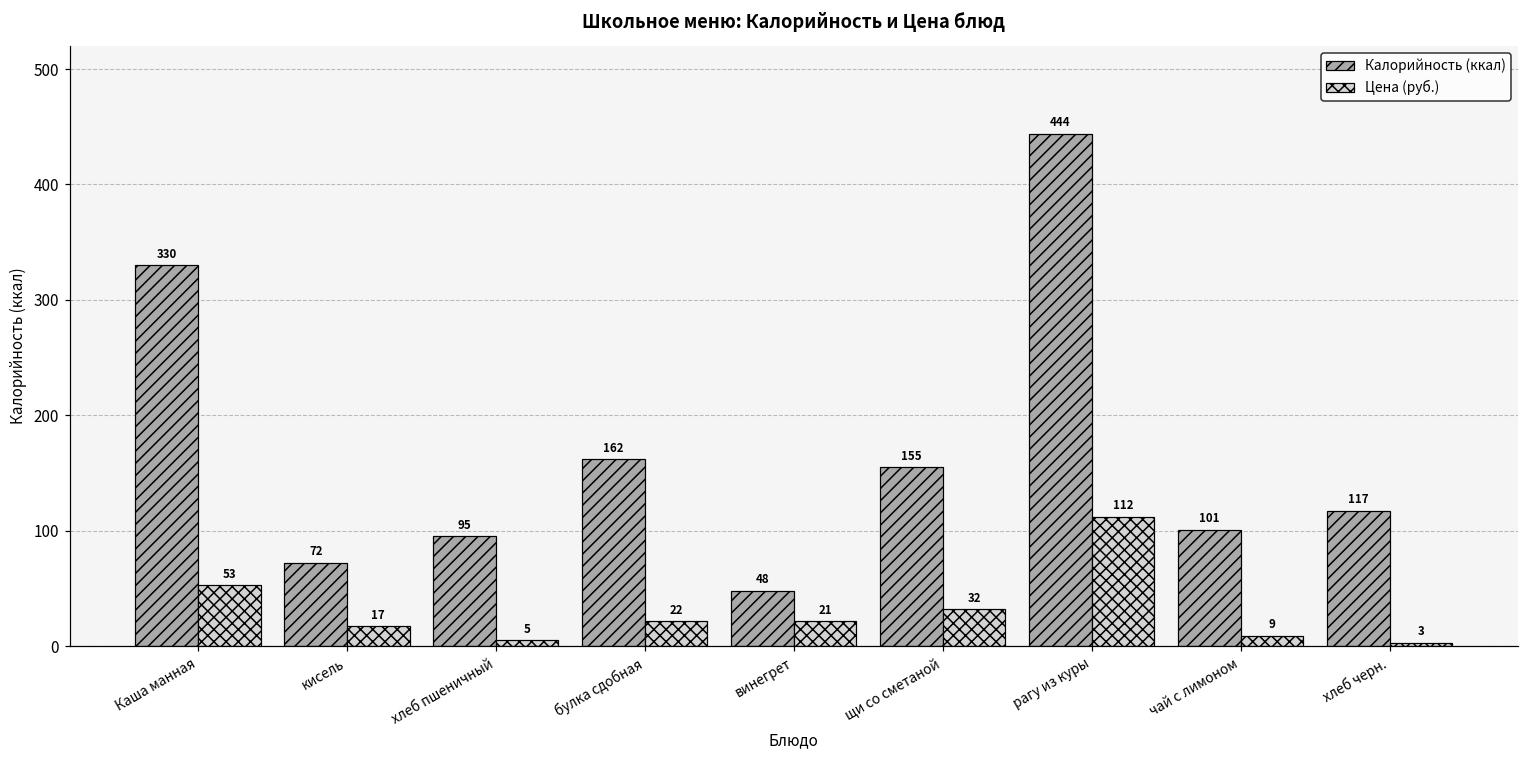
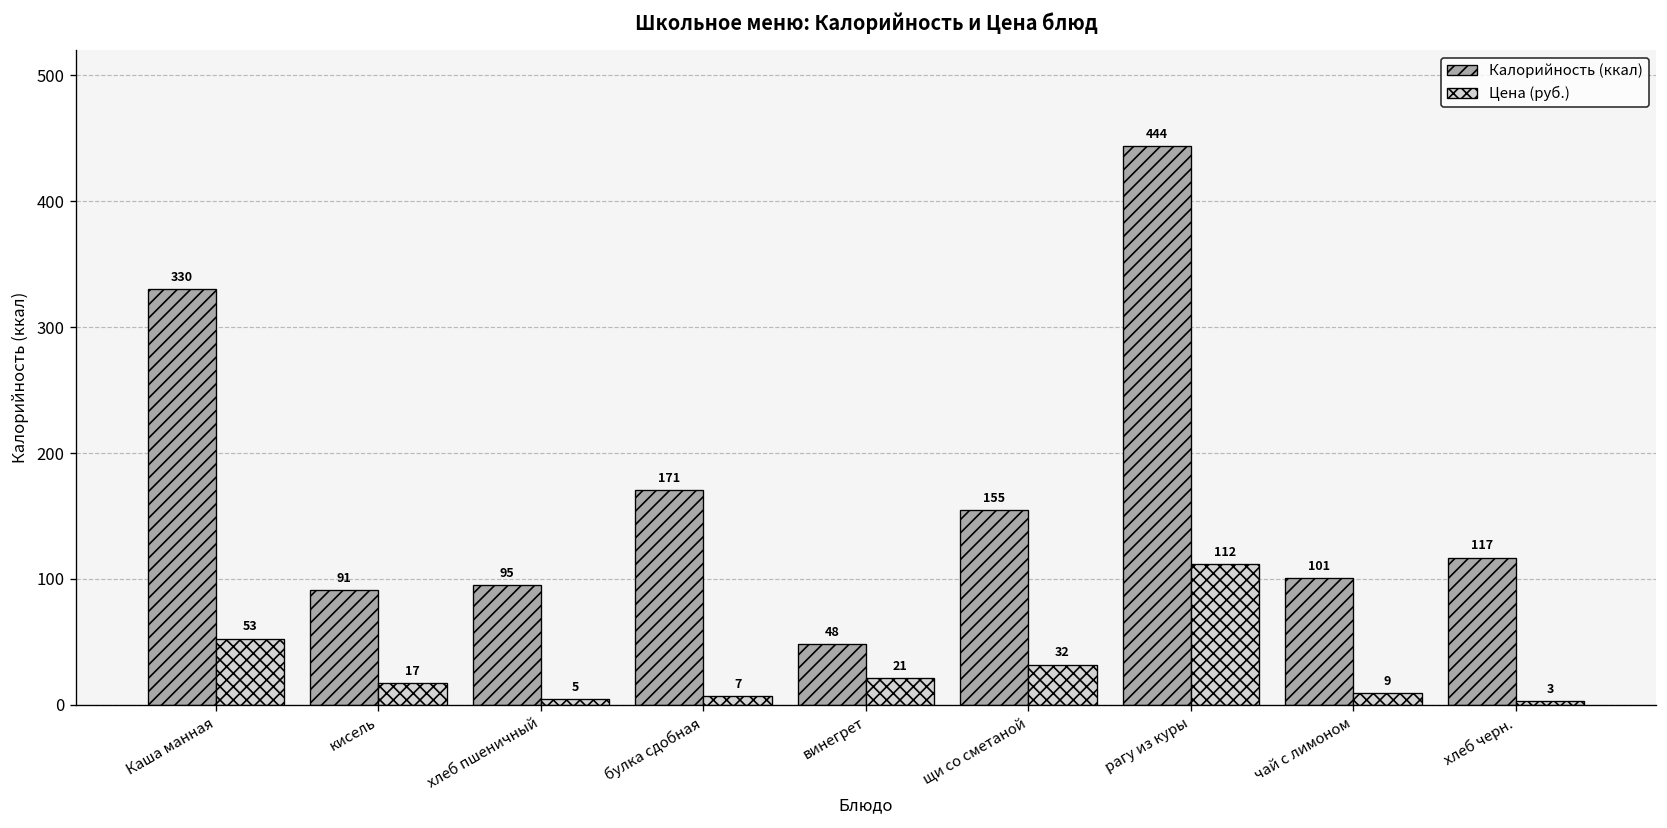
Калорийность (ккал), кисель: 72 -> 91
Калорийность (ккал), булка сдобная: 162 -> 171
Цена (руб.), булка сдобная: 22 -> 7
